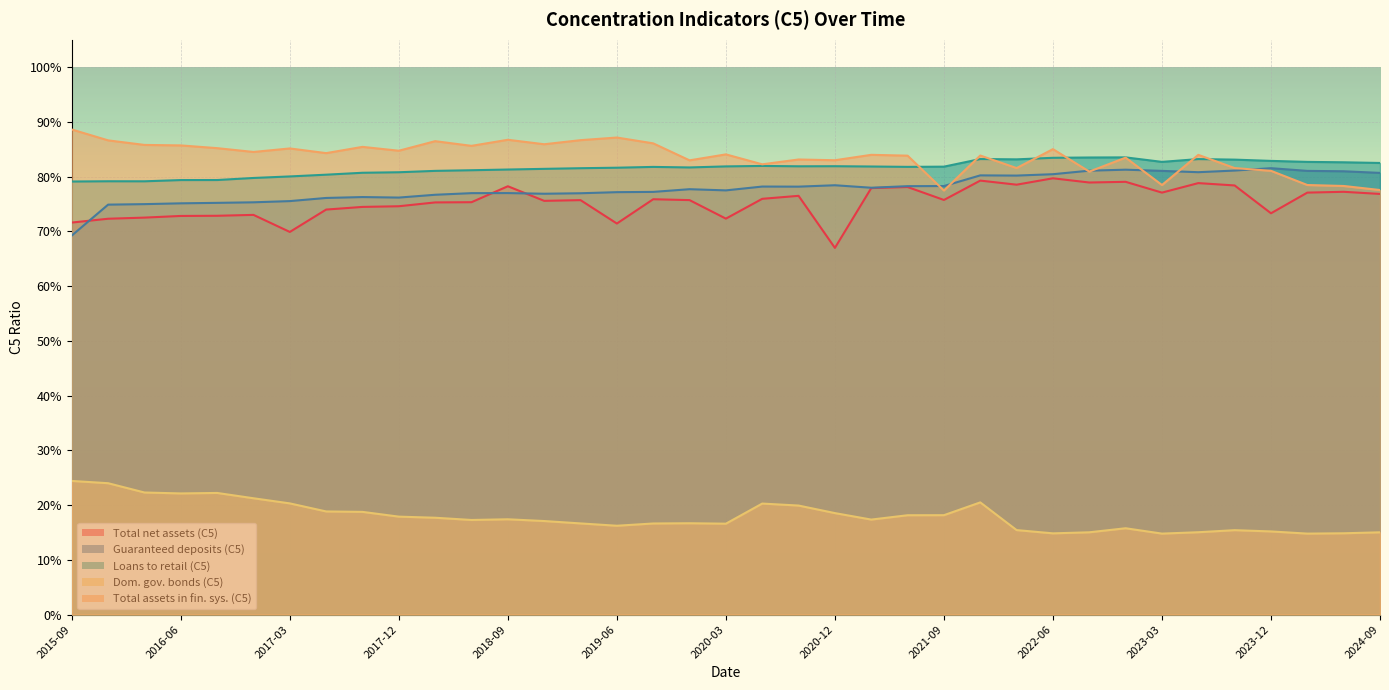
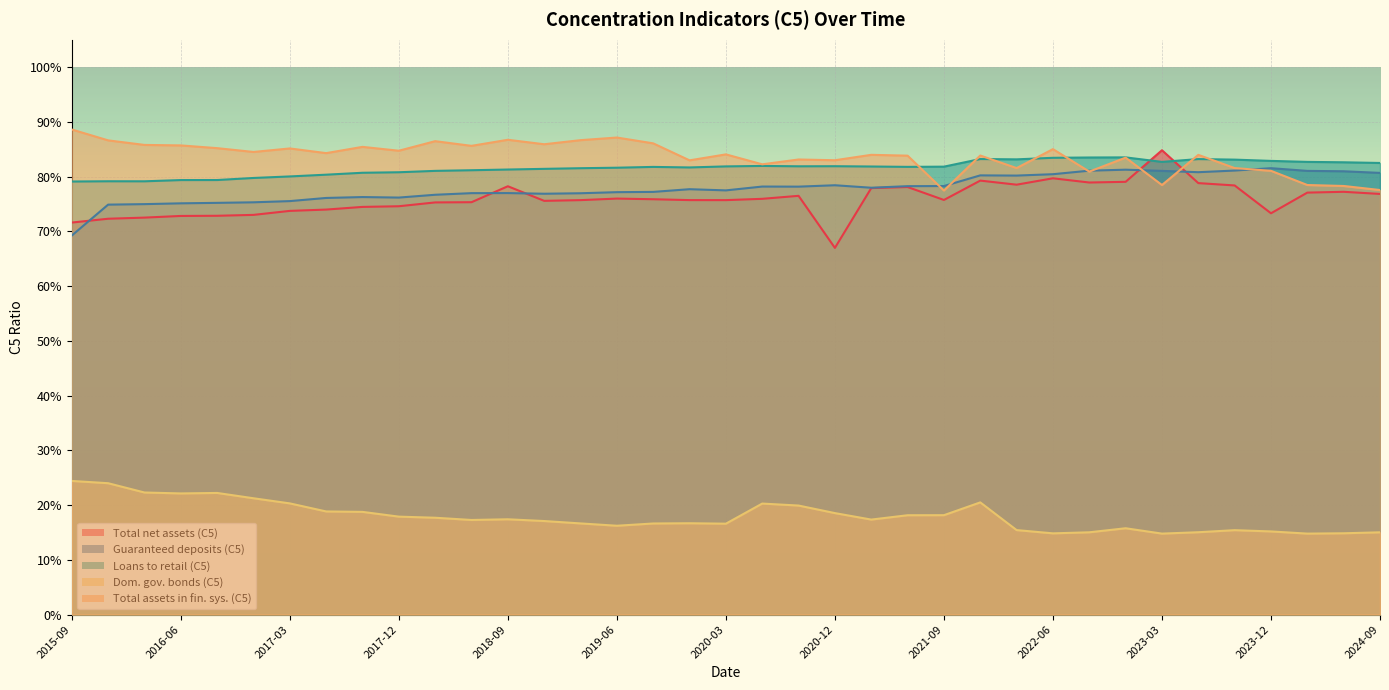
Total net assets (C5), 2017-03: 70% -> 74%
Total net assets (C5), 2019-06: 71% -> 76%
Total net assets (C5), 2020-03: 72% -> 76%
Total net assets (C5), 2023-03: 77% -> 85%
